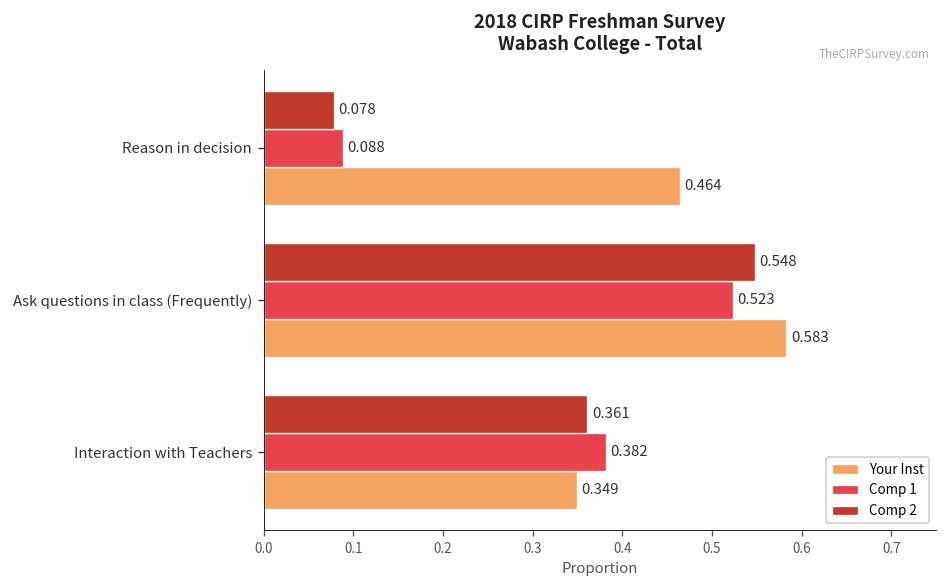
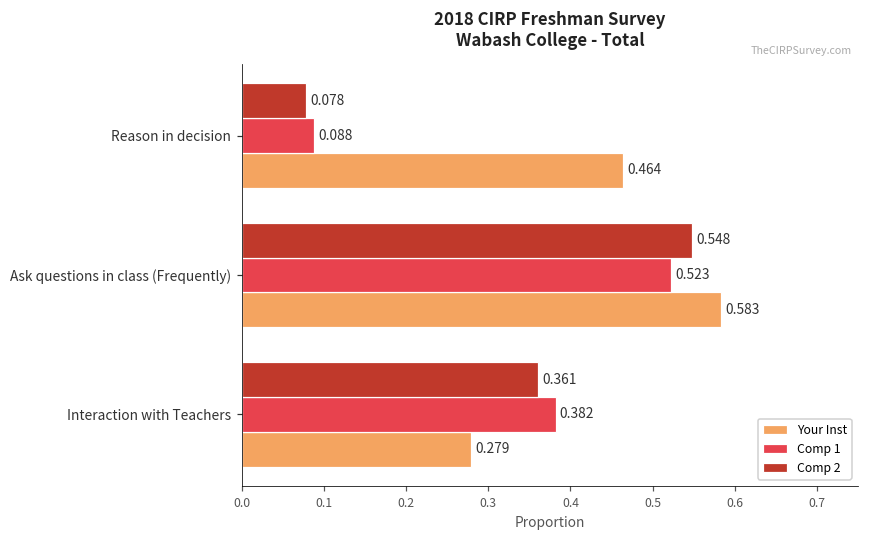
Your Inst, Interaction with Teachers: 0.349 -> 0.279
